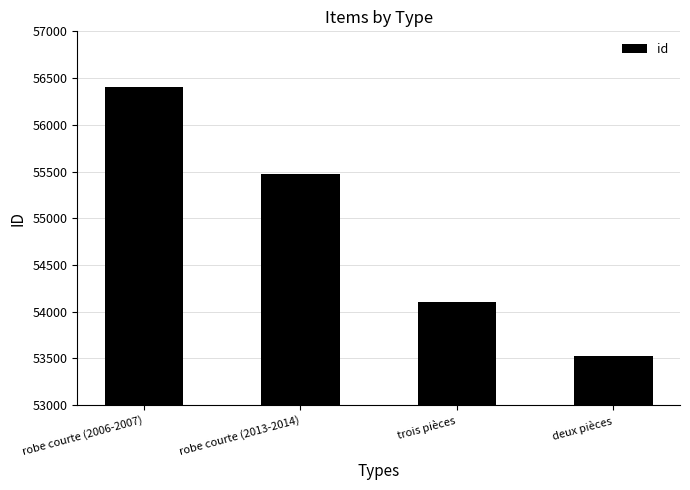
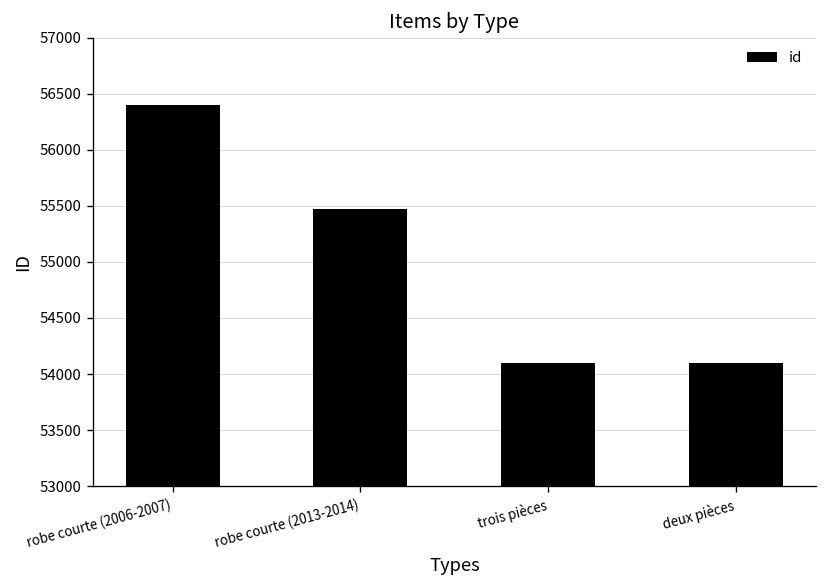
deux pièces: 53500 -> 54100
